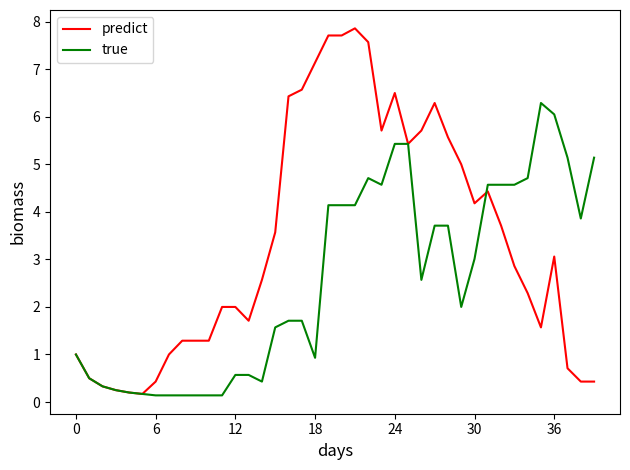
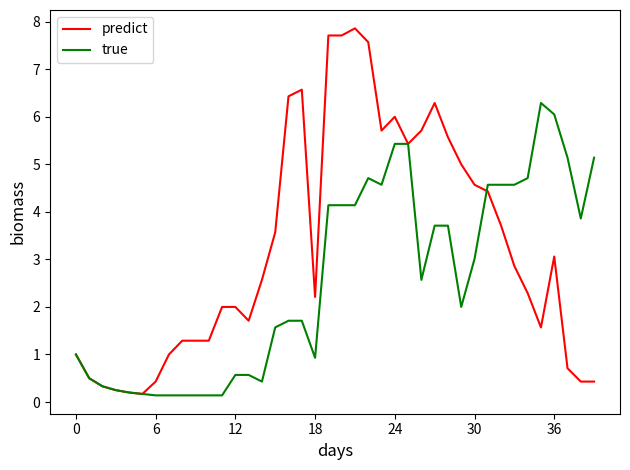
predict, 18: 7.1 -> 2.2
predict, 24: 6.5 -> 6.0
predict, 30: 4.2 -> 4.6
